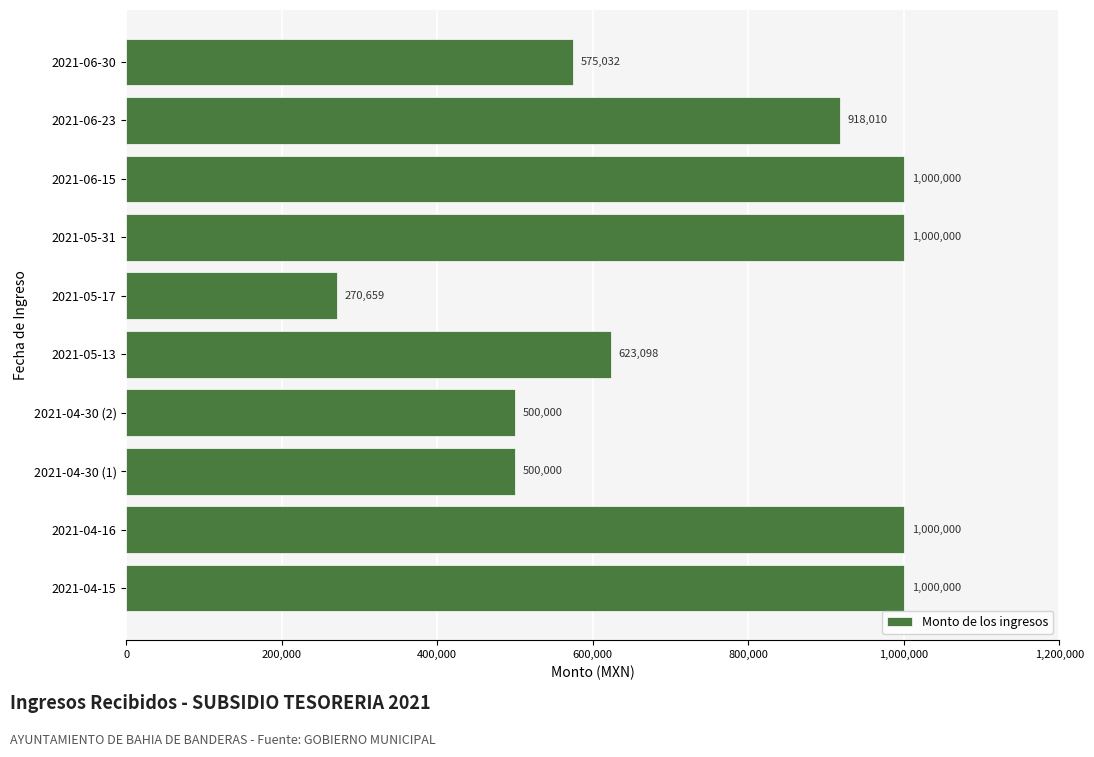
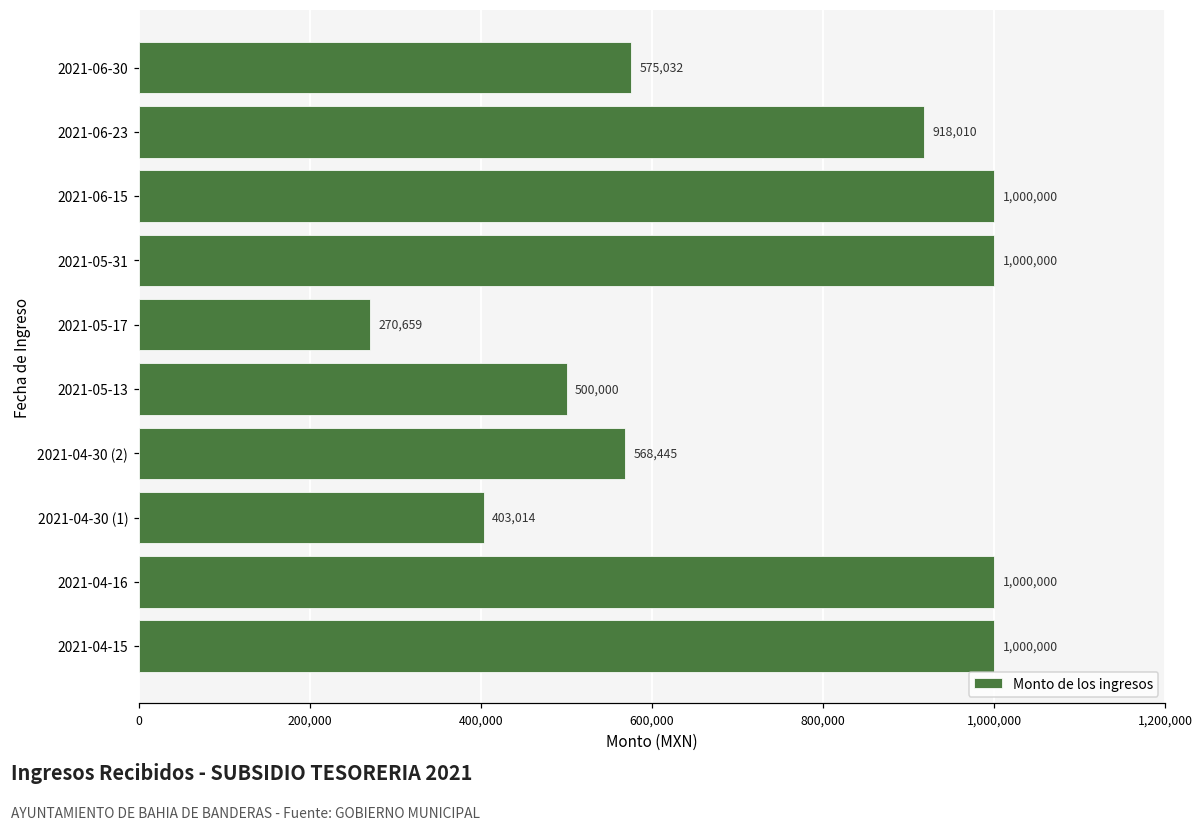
2021-05-13: 623,098 -> 500,000
2021-04-30 (2): 500,000 -> 568,445
2021-04-30 (1): 500,000 -> 403,014
